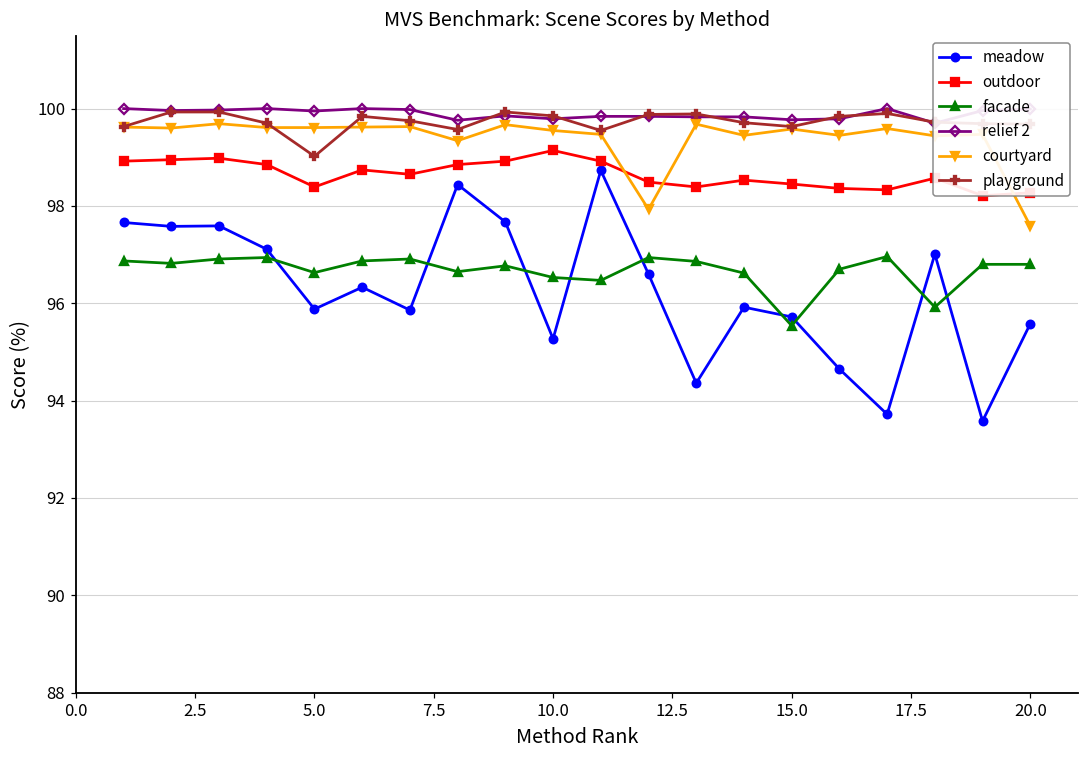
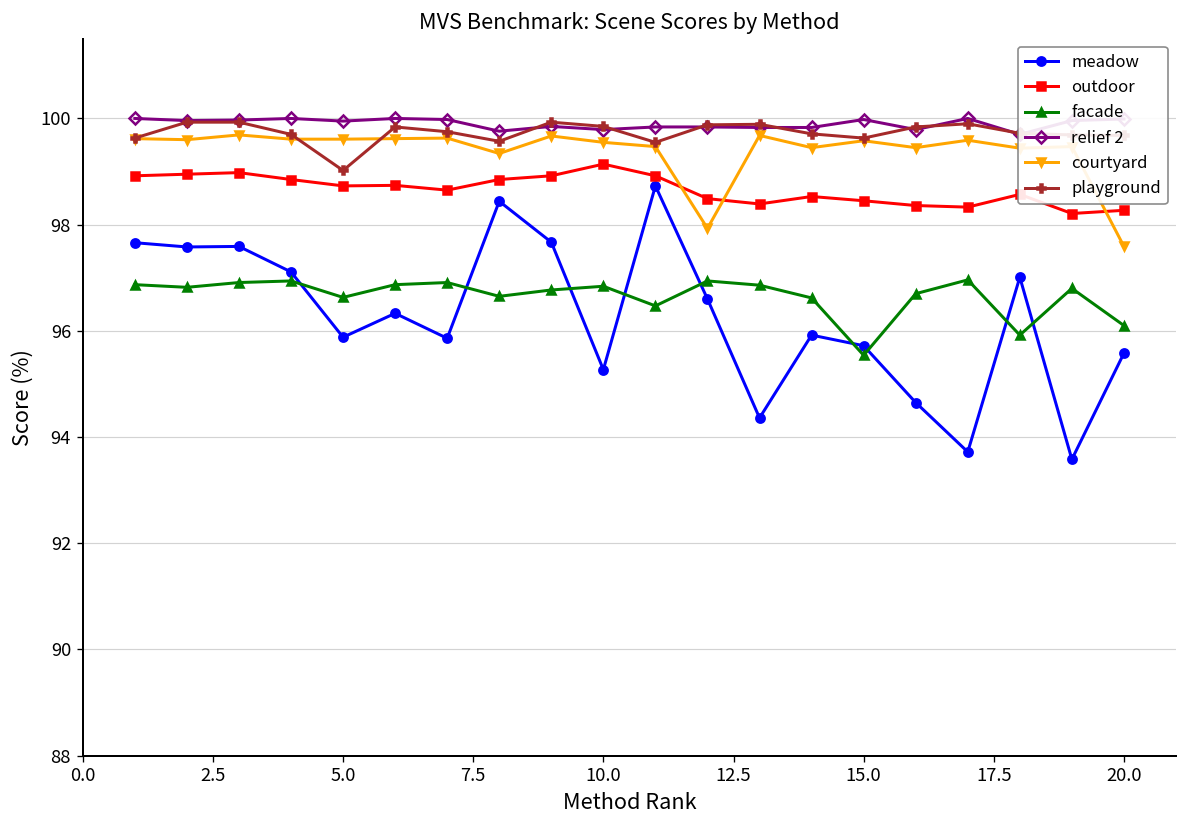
outdoor, 5.0: 98.4 -> 98.7
facade, 10.0: 96.5 -> 96.8
relief 2, 15.0: 99.8 -> 100.0
facade, 20.0: 96.8 -> 96.1
